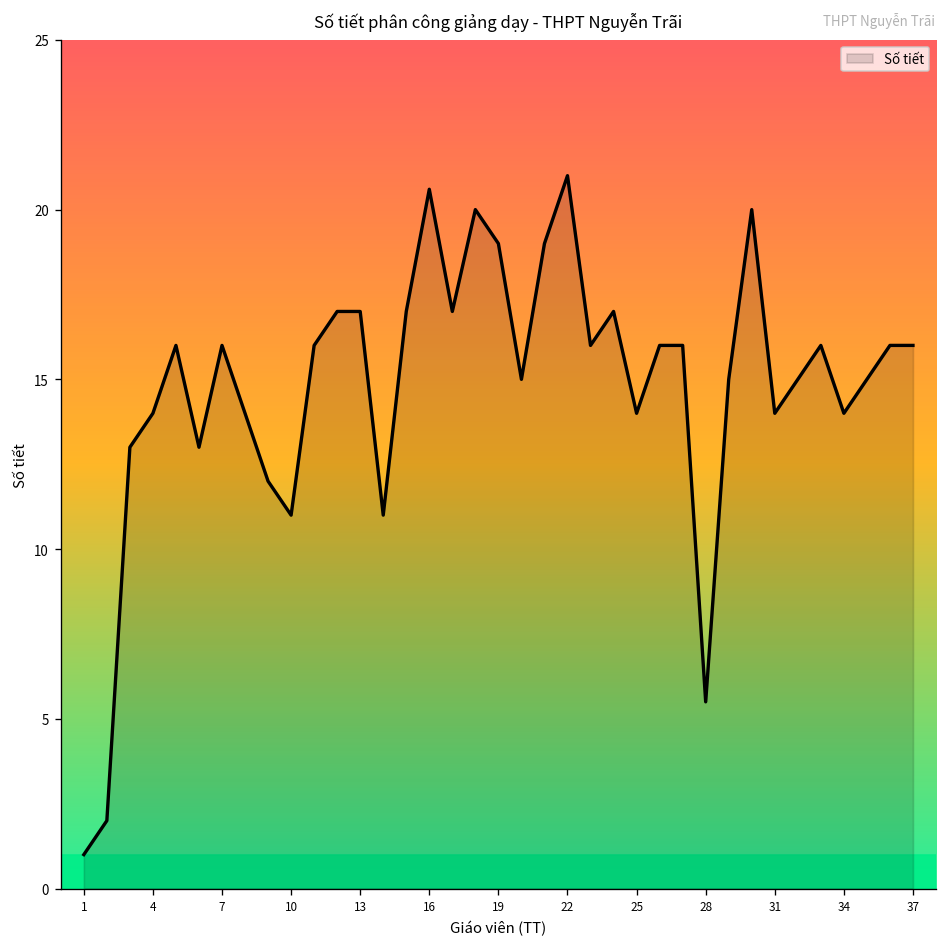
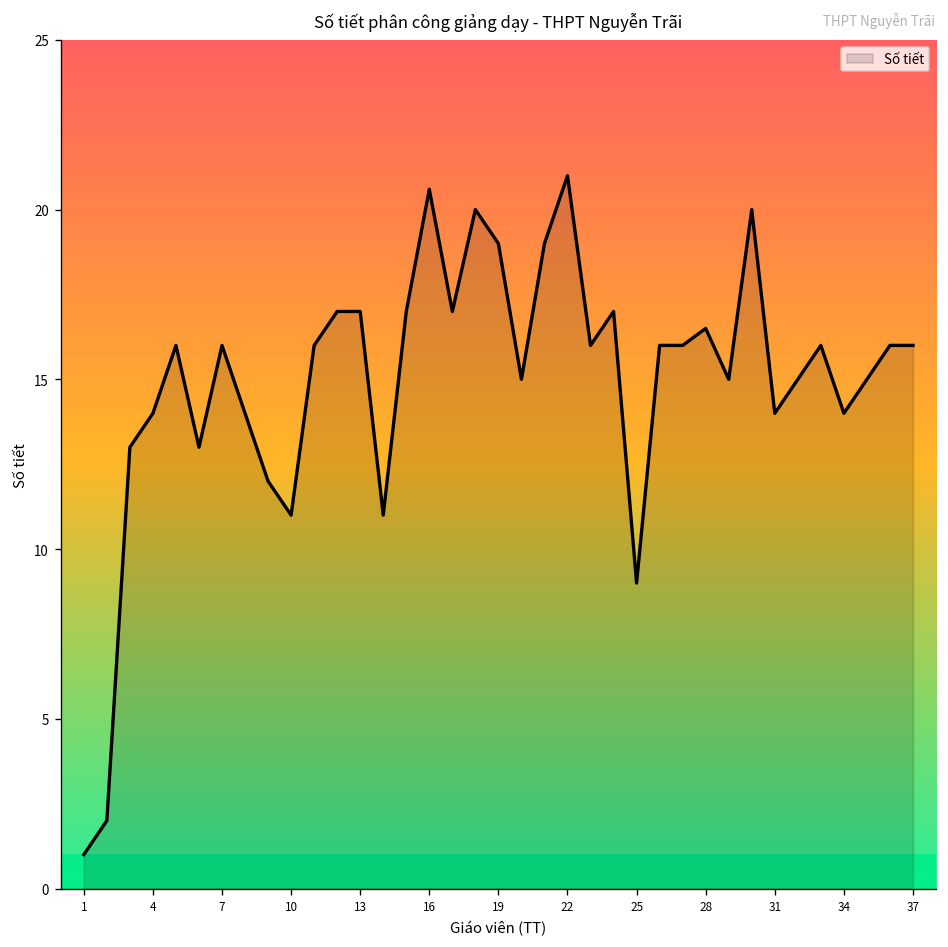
25: 14 -> 9
28: 5.5 -> 16.5
